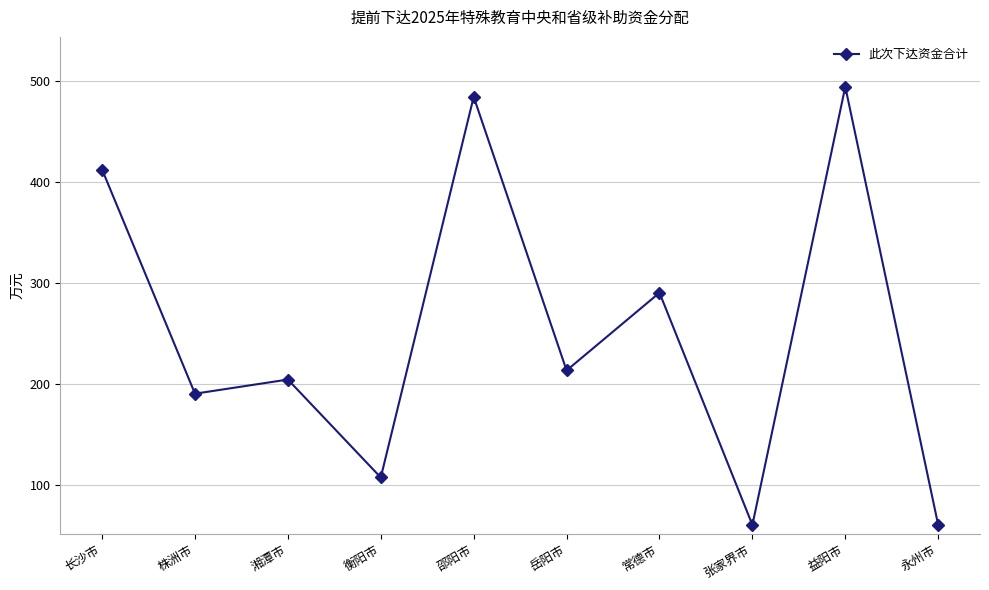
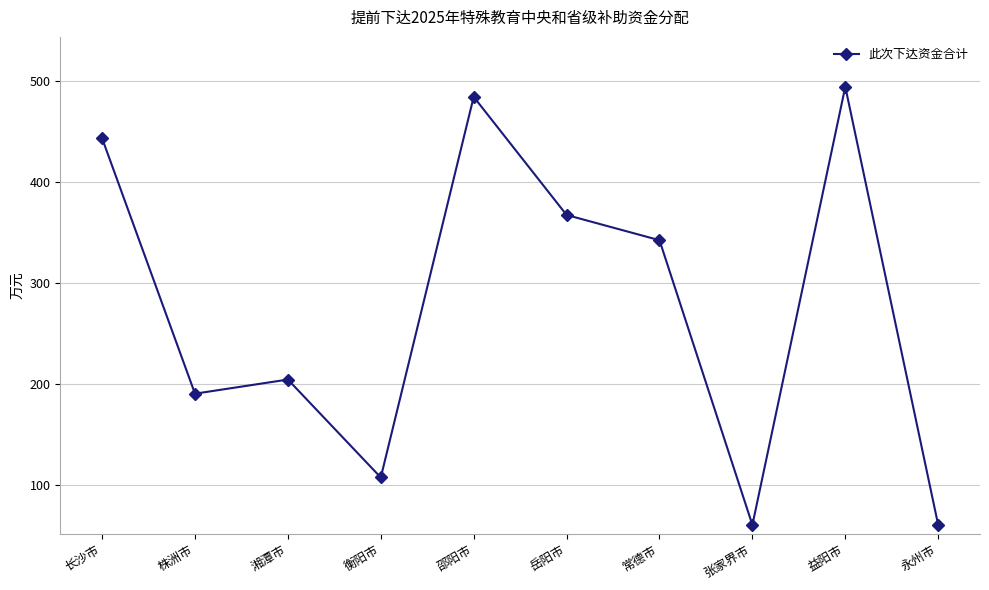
长沙市: 412 -> 443
岳阳市: 213 -> 367
常德市: 290 -> 342
